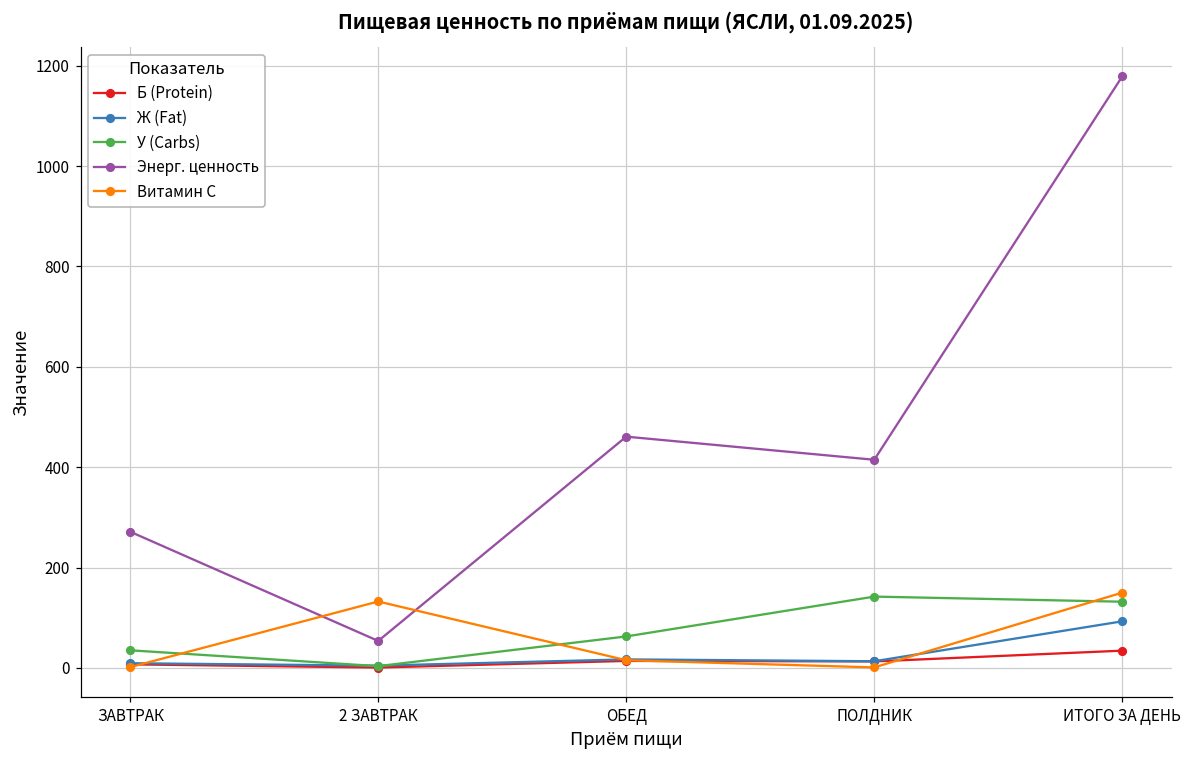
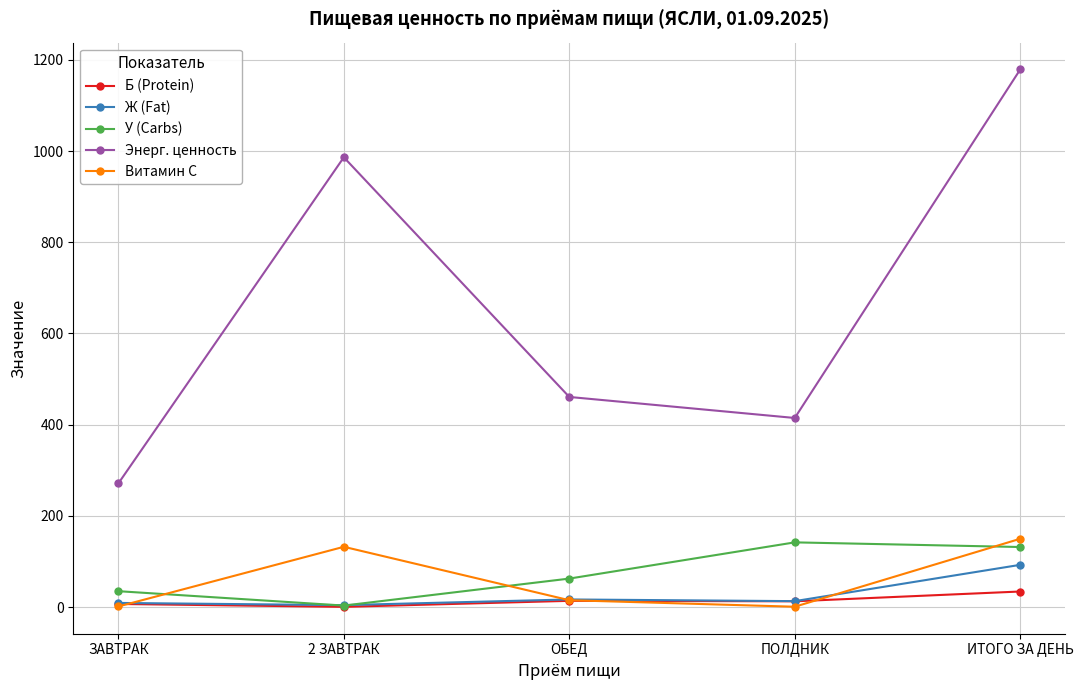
Энерг. ценность, 2 ЗАВТРАК: 50 -> 990
